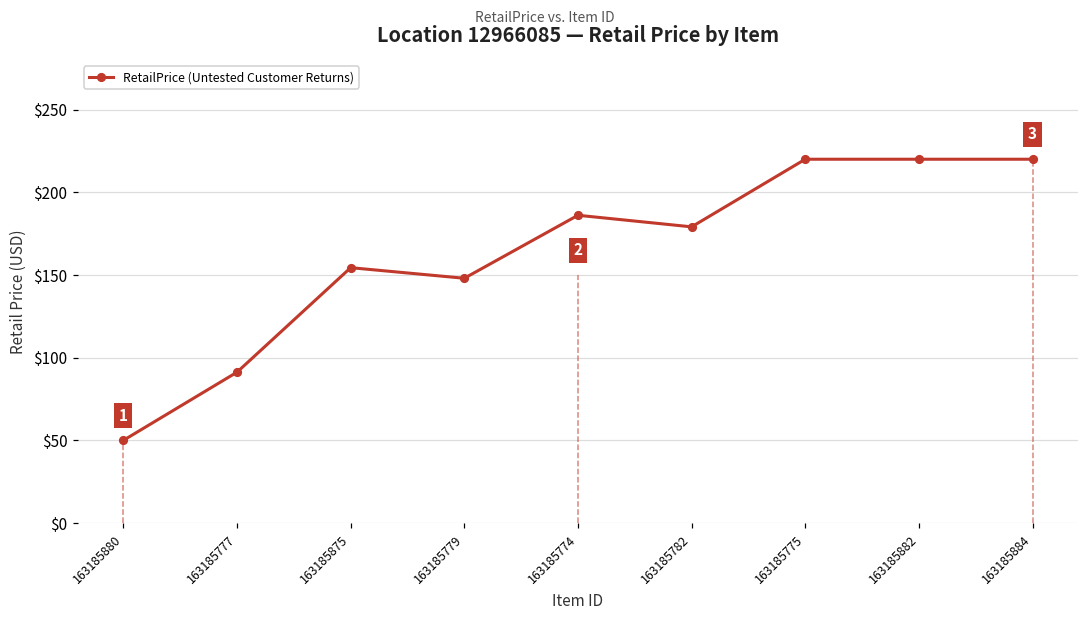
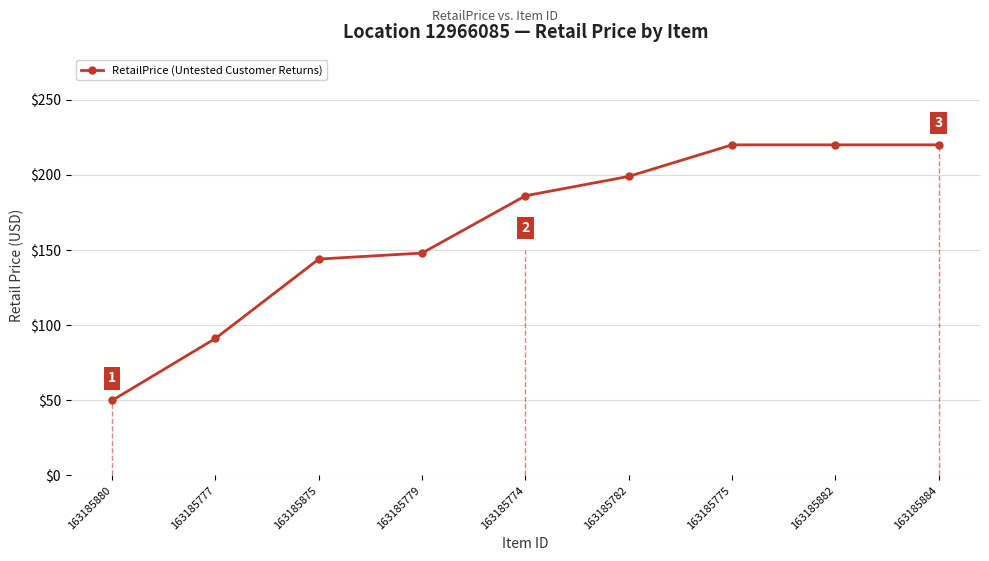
163185875: $154 -> $144
163185782: $179 -> $199
